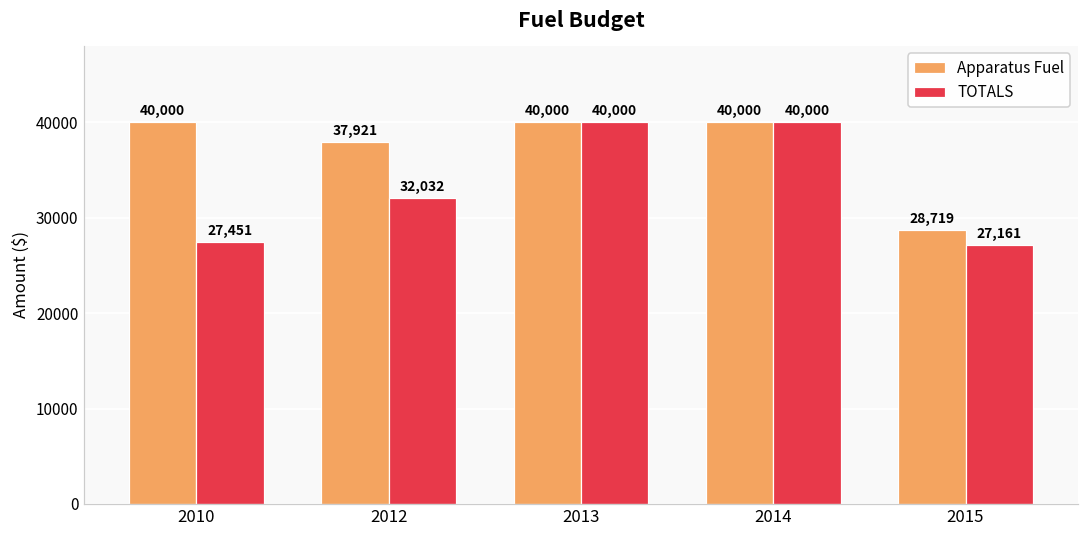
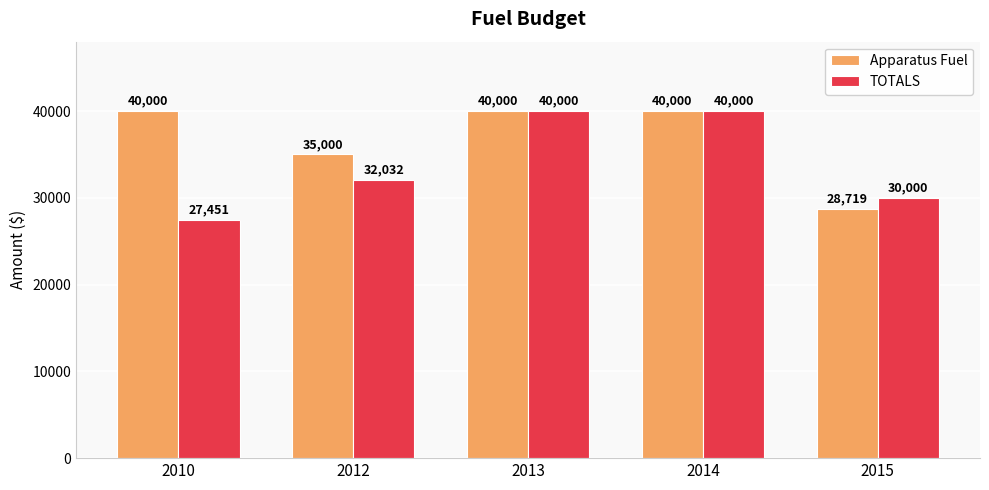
Apparatus Fuel, 2012: 37,921 -> 35,000
TOTALS, 2015: 27,161 -> 30,000
